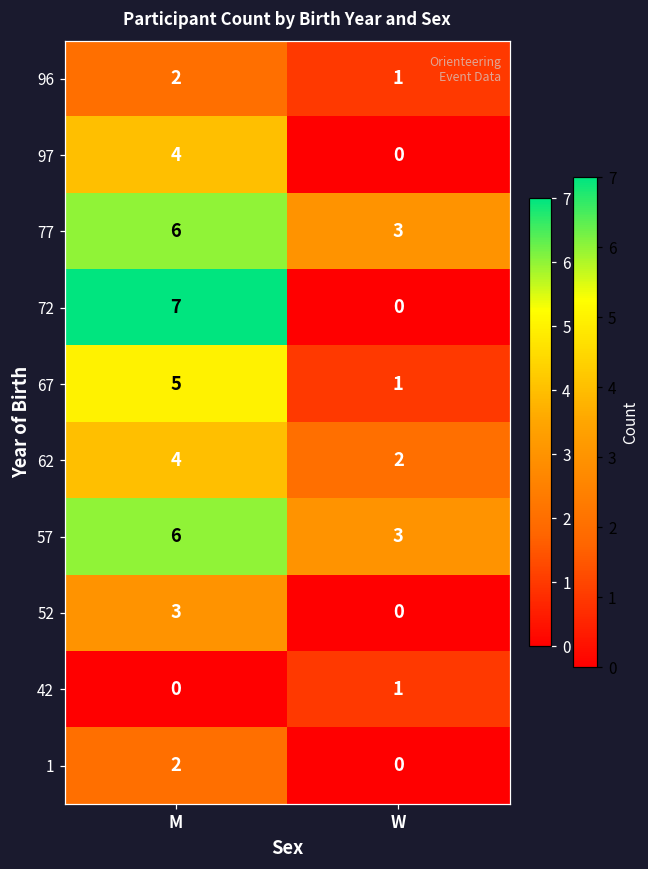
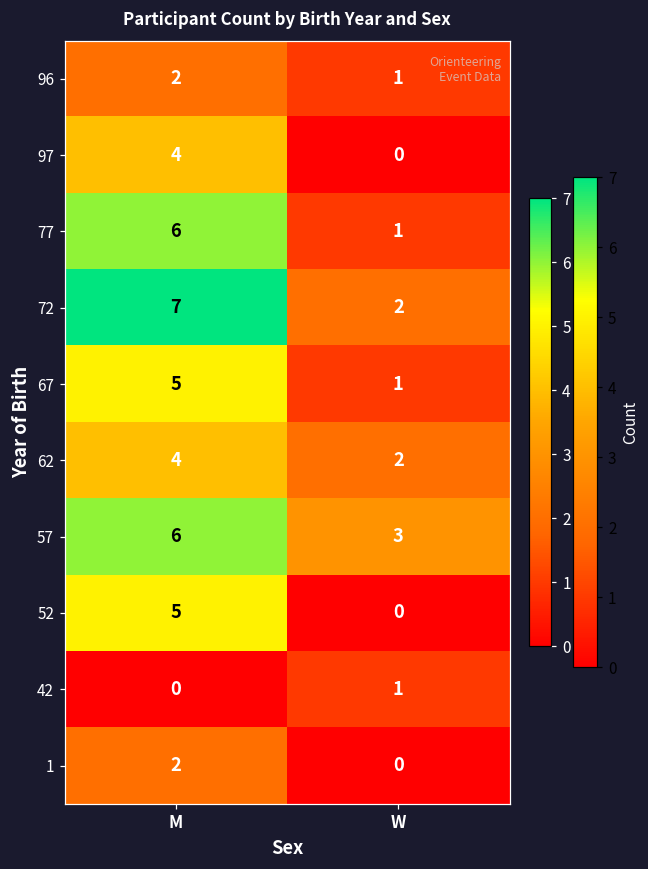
77, W: 3 -> 1
72, W: 0 -> 2
52, M: 3 -> 5
